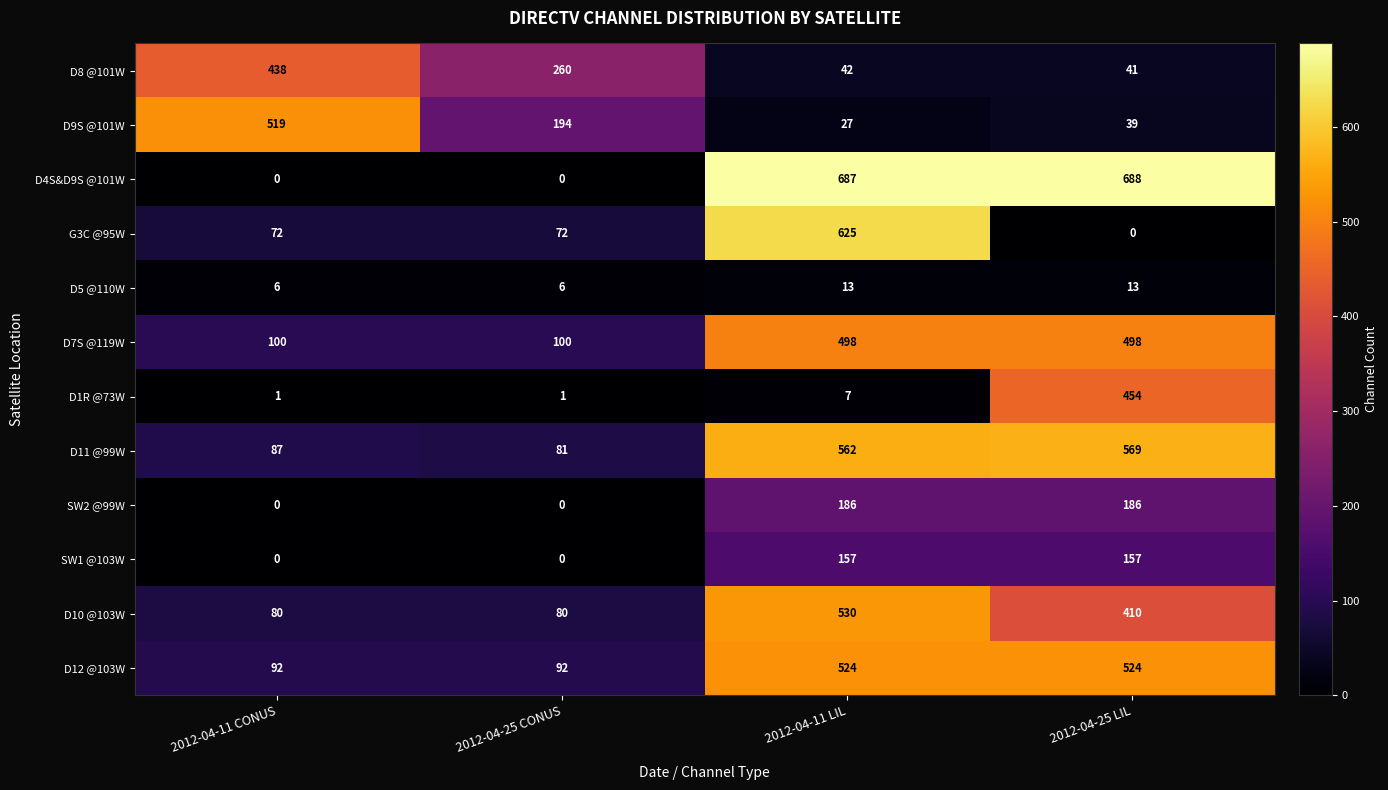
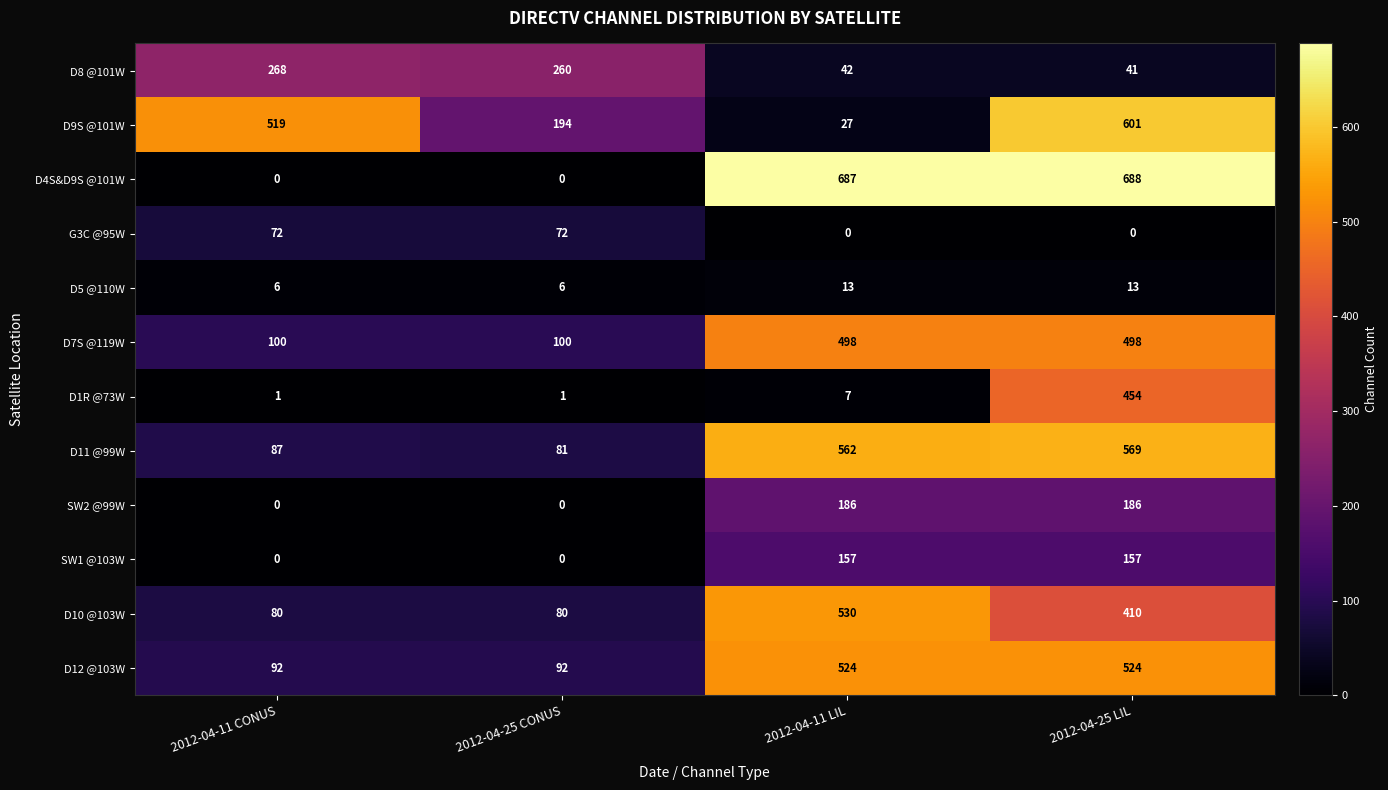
D8 @101W, 2012-04-11 CONUS: 438 -> 268
D9S @101W, 2012-04-25 LIL: 39 -> 601
G3C @95W, 2012-04-11 LIL: 625 -> 0
